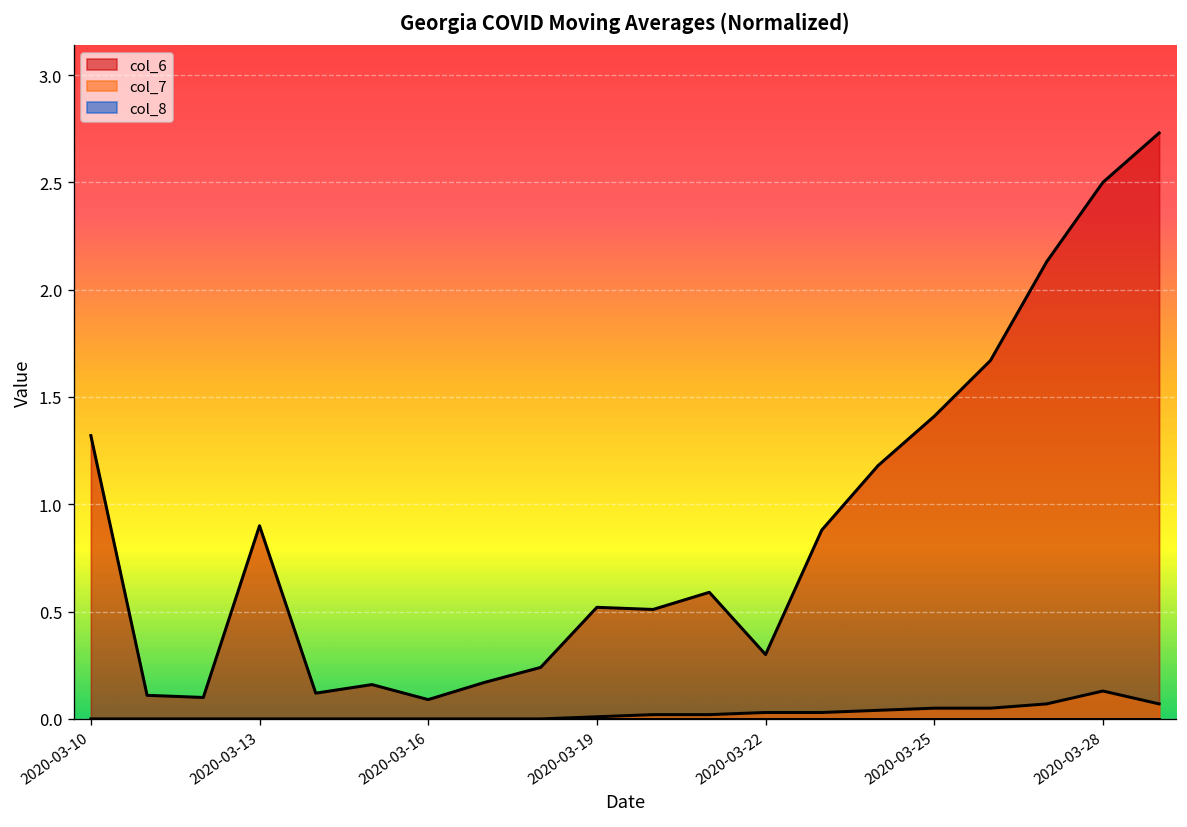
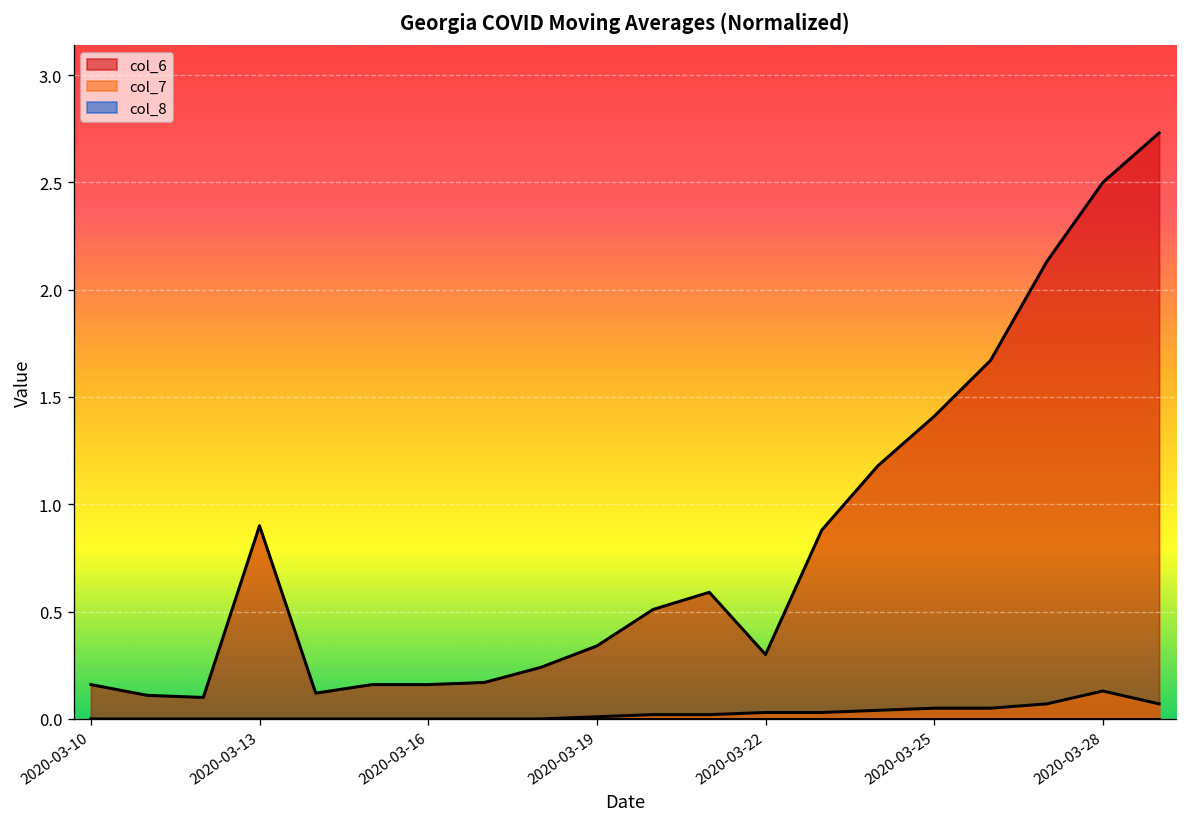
col_6, 2020-03-10: 1.32 -> 0.16
col_6, 2020-03-16: 0.09 -> 0.16
col_6, 2020-03-19: 0.52 -> 0.34
